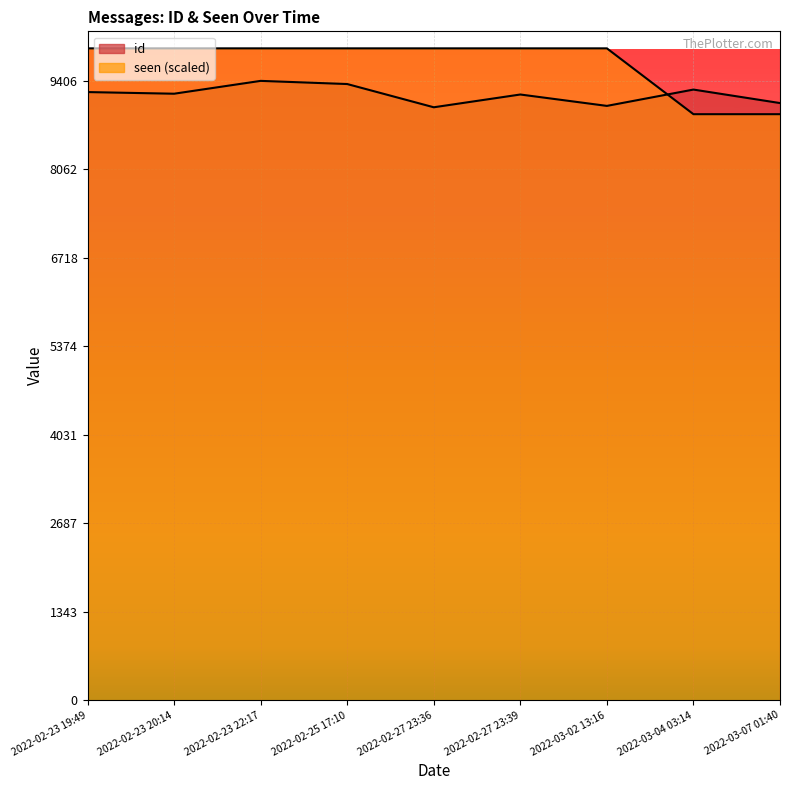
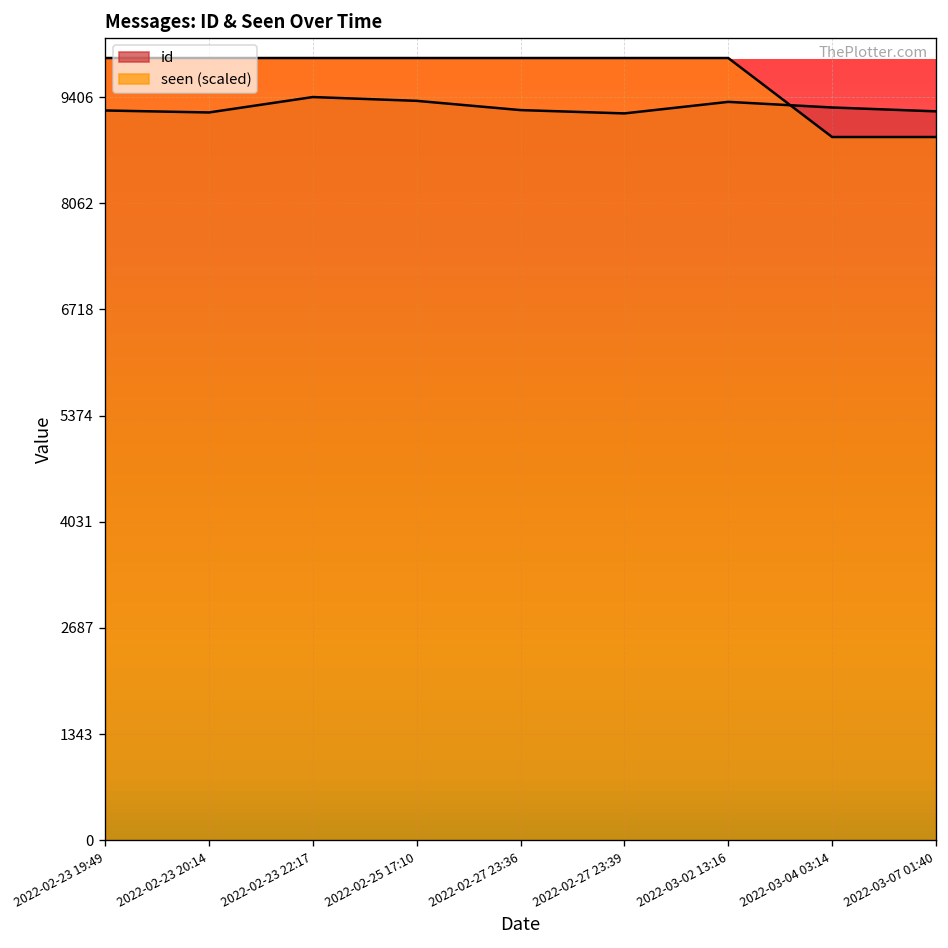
id, 2022-02-27 23:36: 9000 -> 9200
id, 2022-03-02 13:16: 9000 -> 9300
id, 2022-03-07 01:40: 9100 -> 9200
